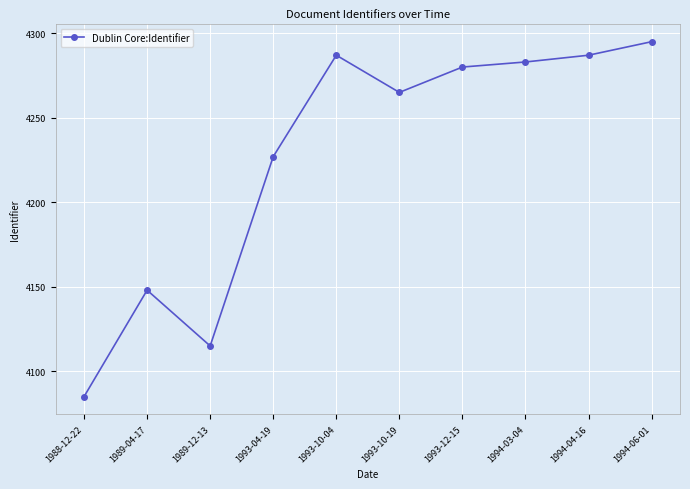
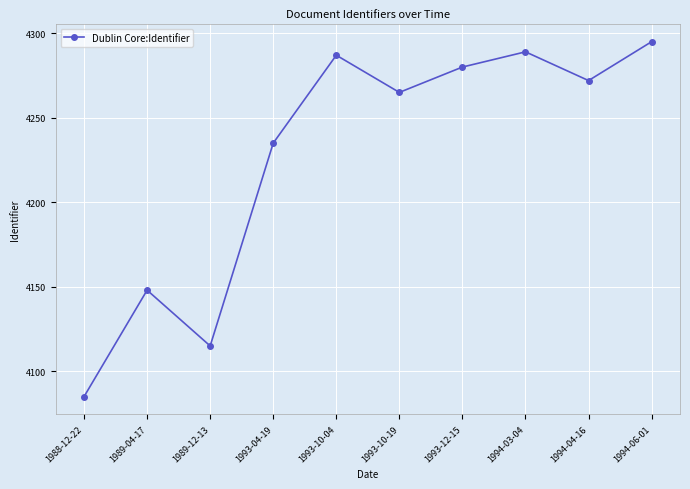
1993-04-19: 4227 -> 4235
1994-03-04: 4283 -> 4289
1994-04-16: 4287 -> 4272
